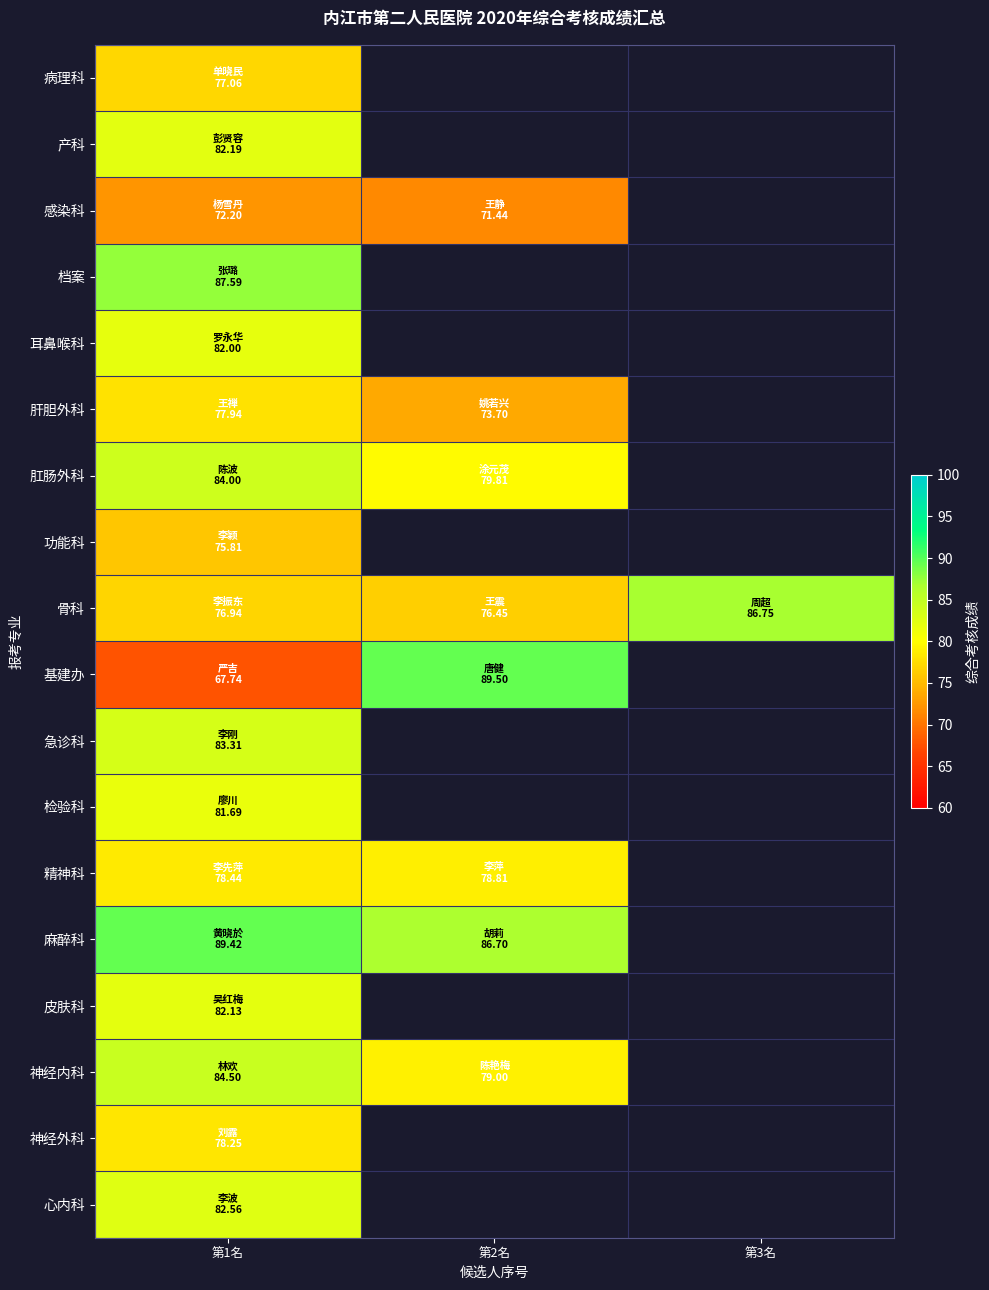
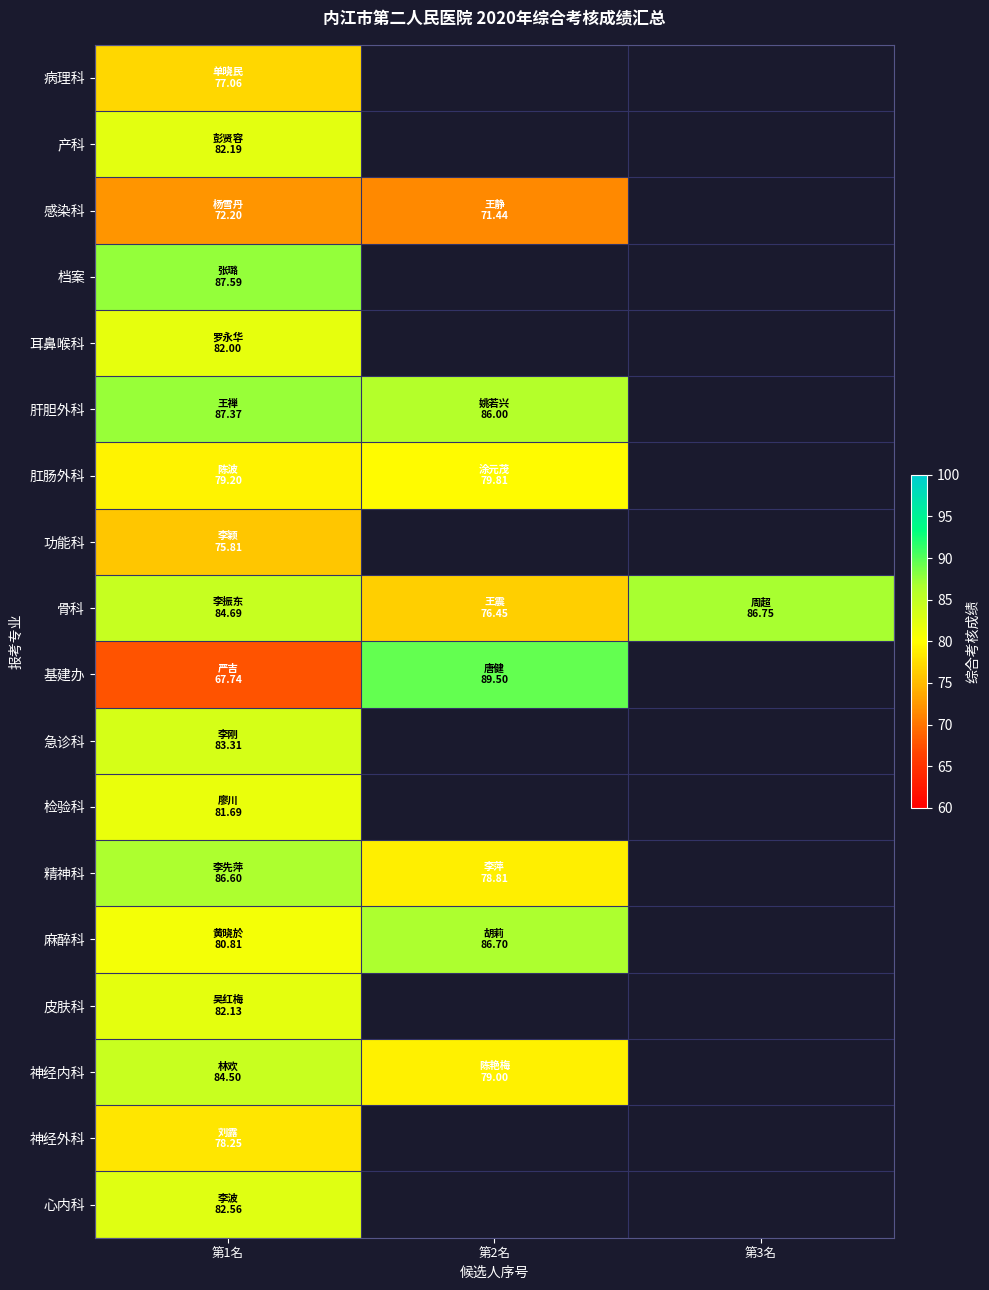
肝胆外科, 第1名: 77.94 -> 87.37
肝胆外科, 第2名: 73.70 -> 86.00
肛肠外科, 第1名: 84.00 -> 79.20
骨科, 第1名: 76.94 -> 84.69
精神科, 第1名: 78.44 -> 86.60
麻醉科, 第1名: 89.42 -> 80.81
